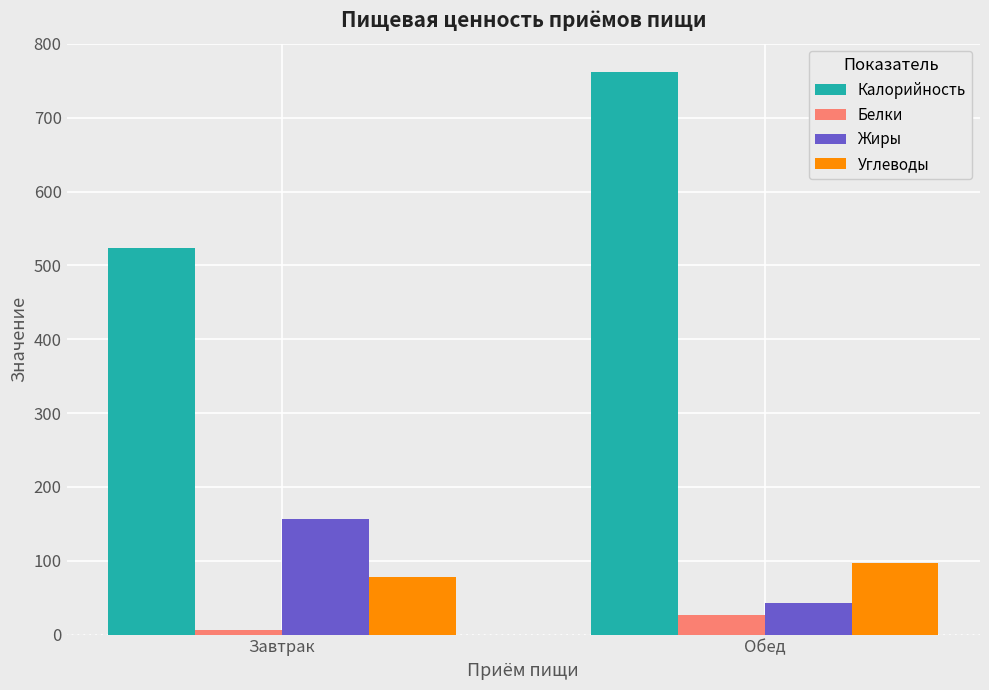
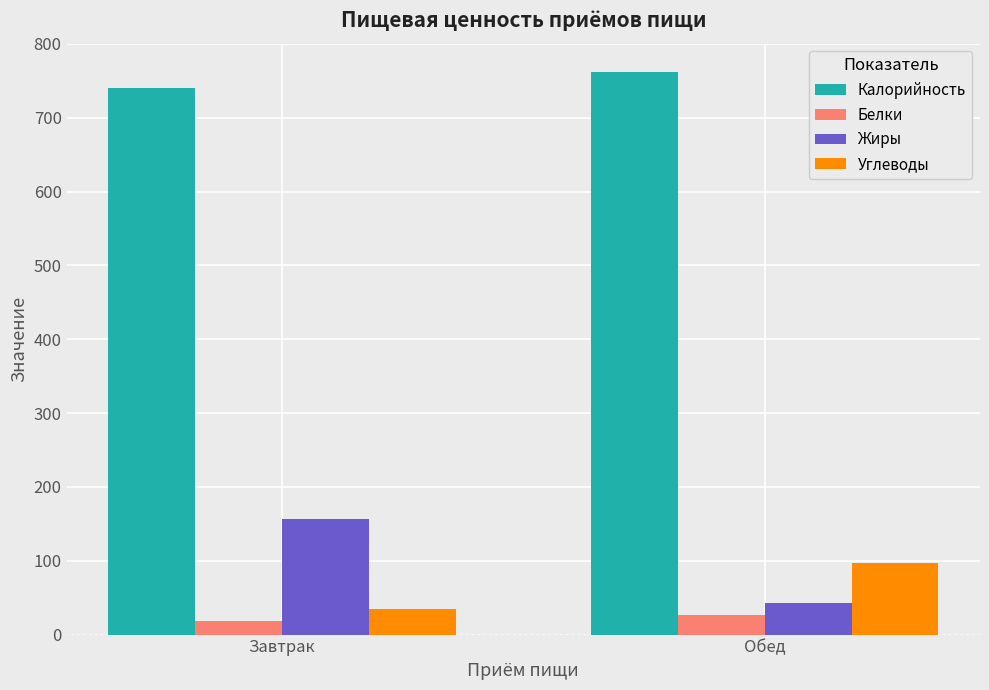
Калорийность, Завтрак: 520 -> 740
Белки, Завтрак: 10 -> 20
Углеводы, Завтрак: 80 -> 40
